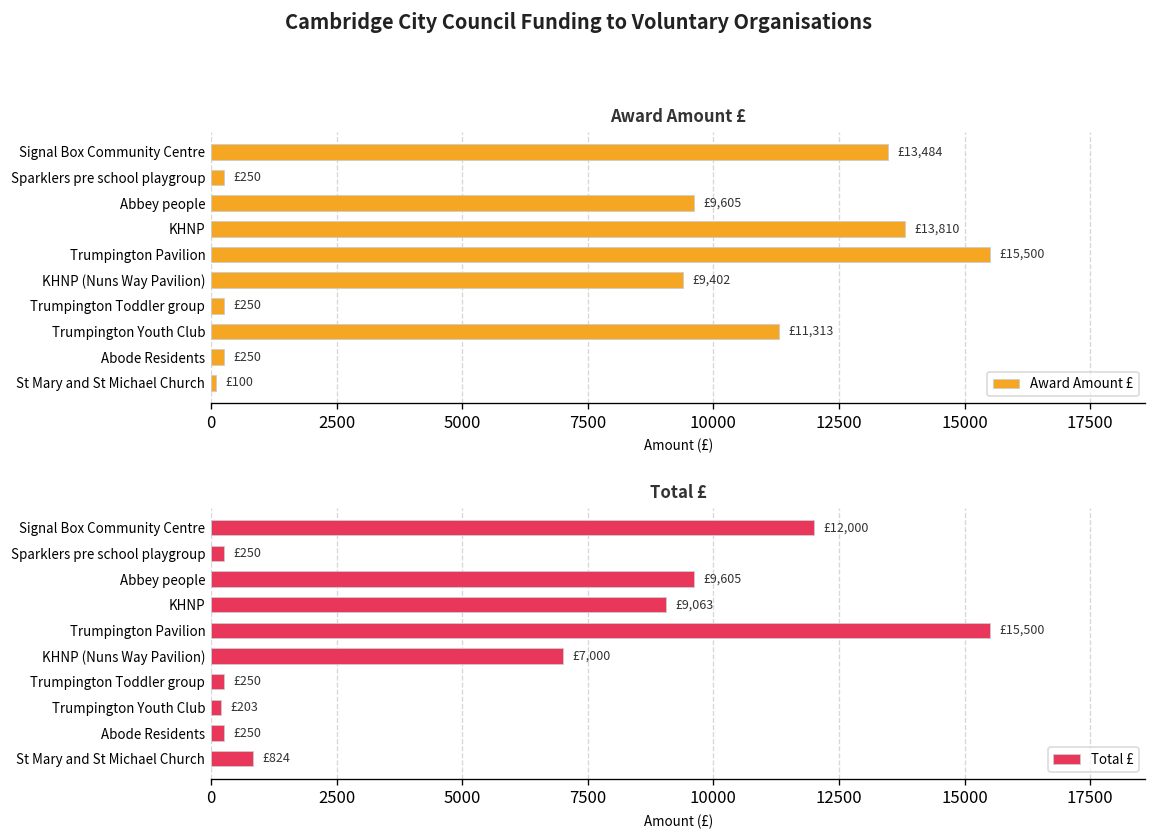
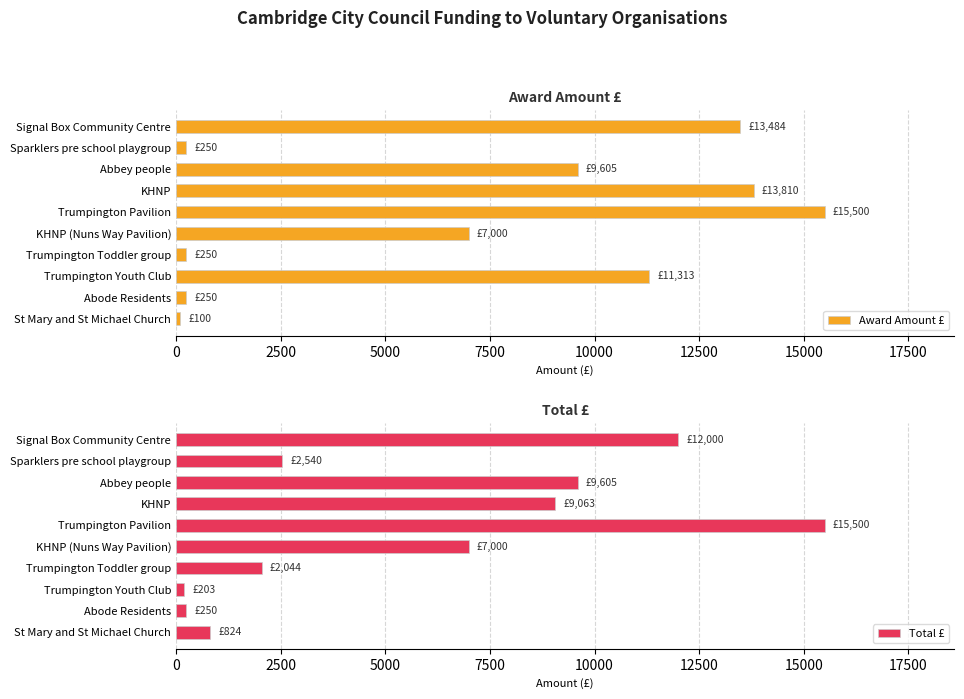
Award Amount £, KHNP (Nuns Way Pavilion): £9,402 -> £7,000
Total £, Sparklers pre school playgroup: £250 -> £2,540
Total £, Trumpington Toddler group: £250 -> £2,044
